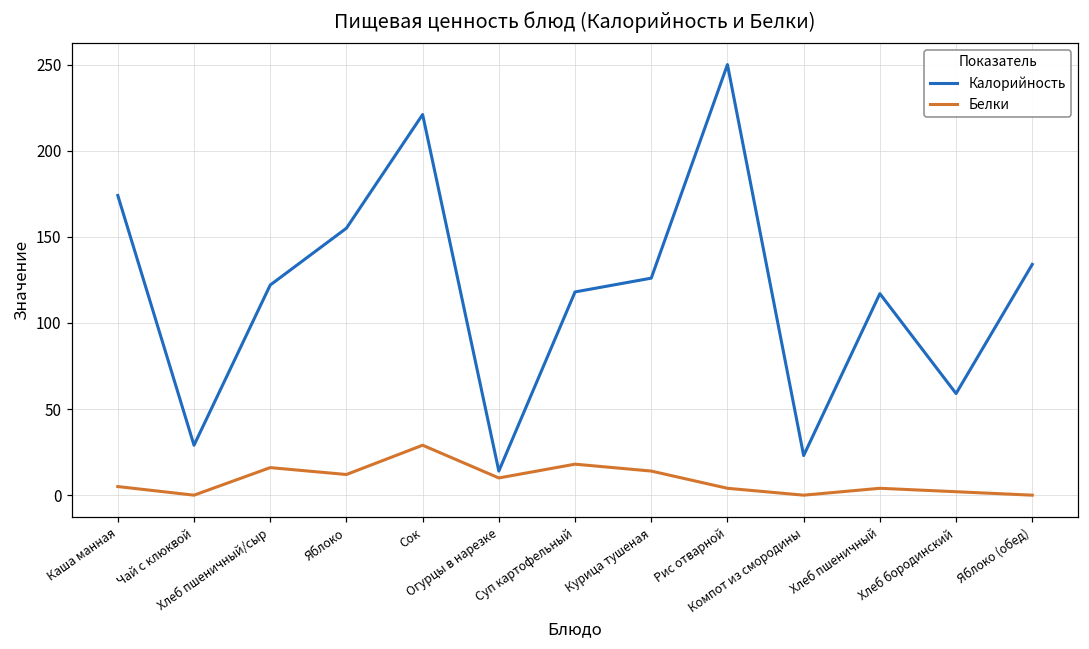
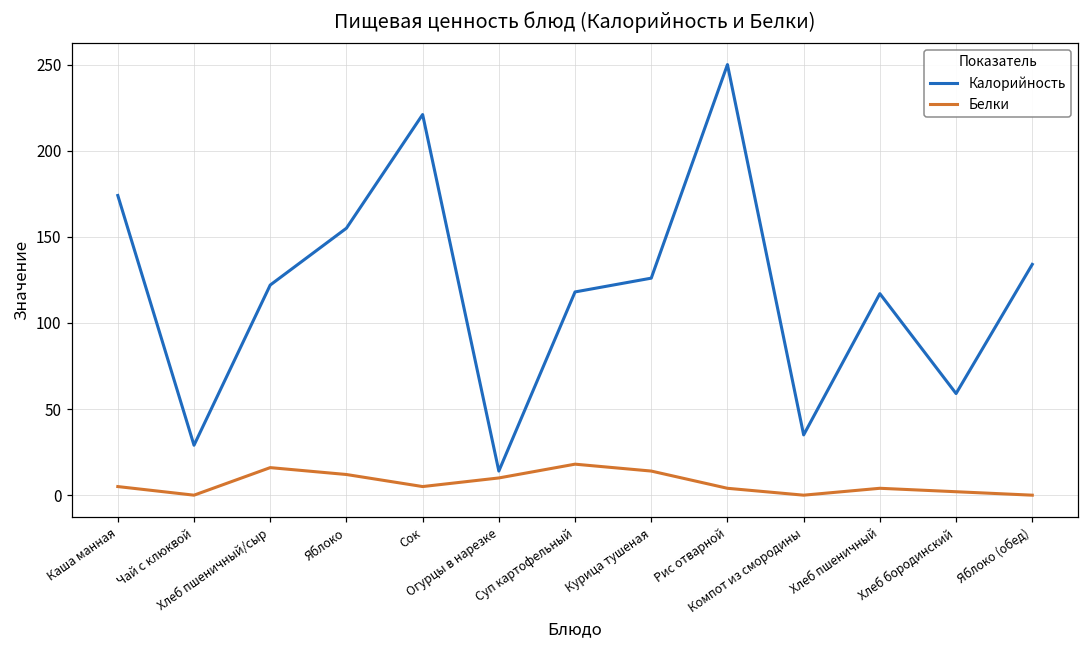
Белки, Сок: 29 -> 5
Калорийность, Компот из смородины: 23 -> 35
